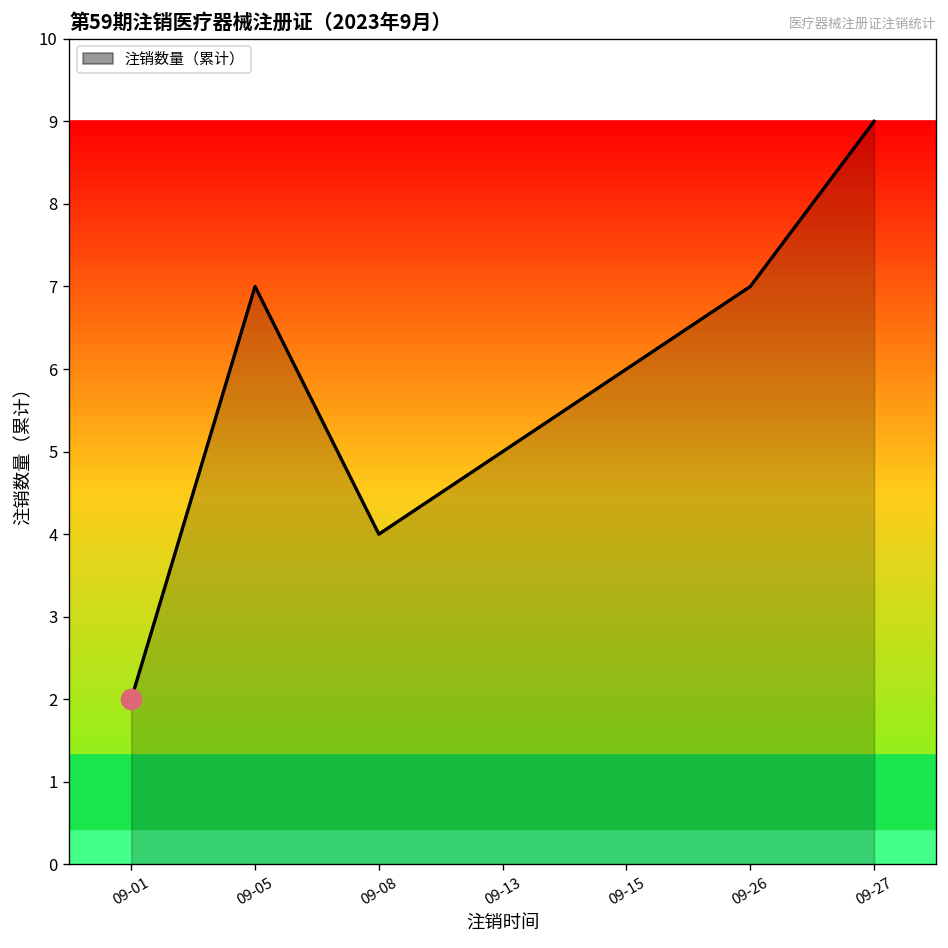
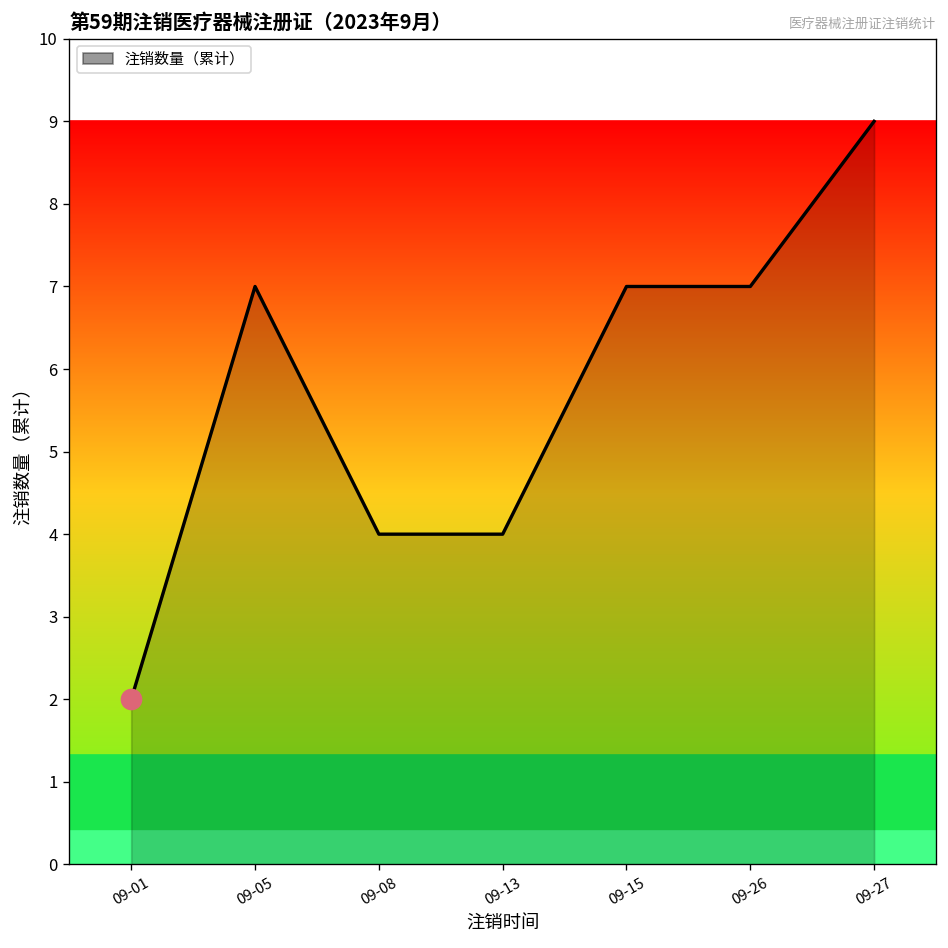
注销数量（累计）, 09-13: 5 -> 4
注销数量（累计）, 09-15: 6 -> 7
